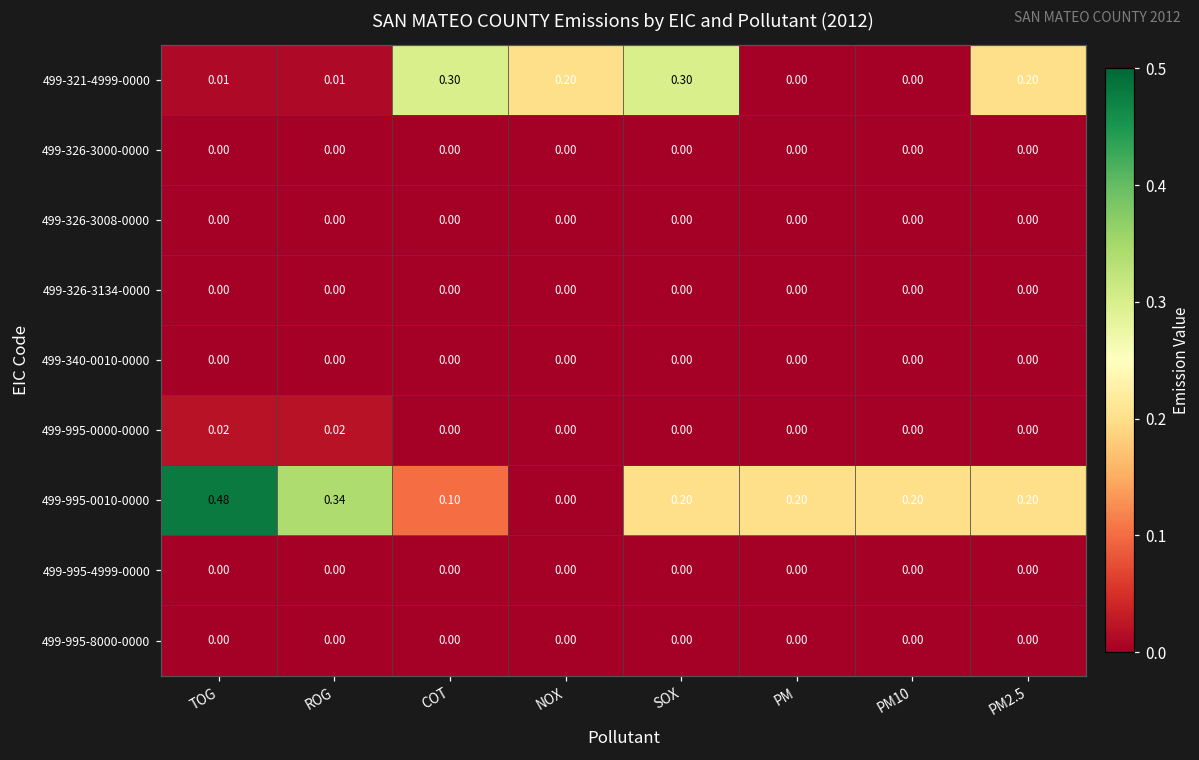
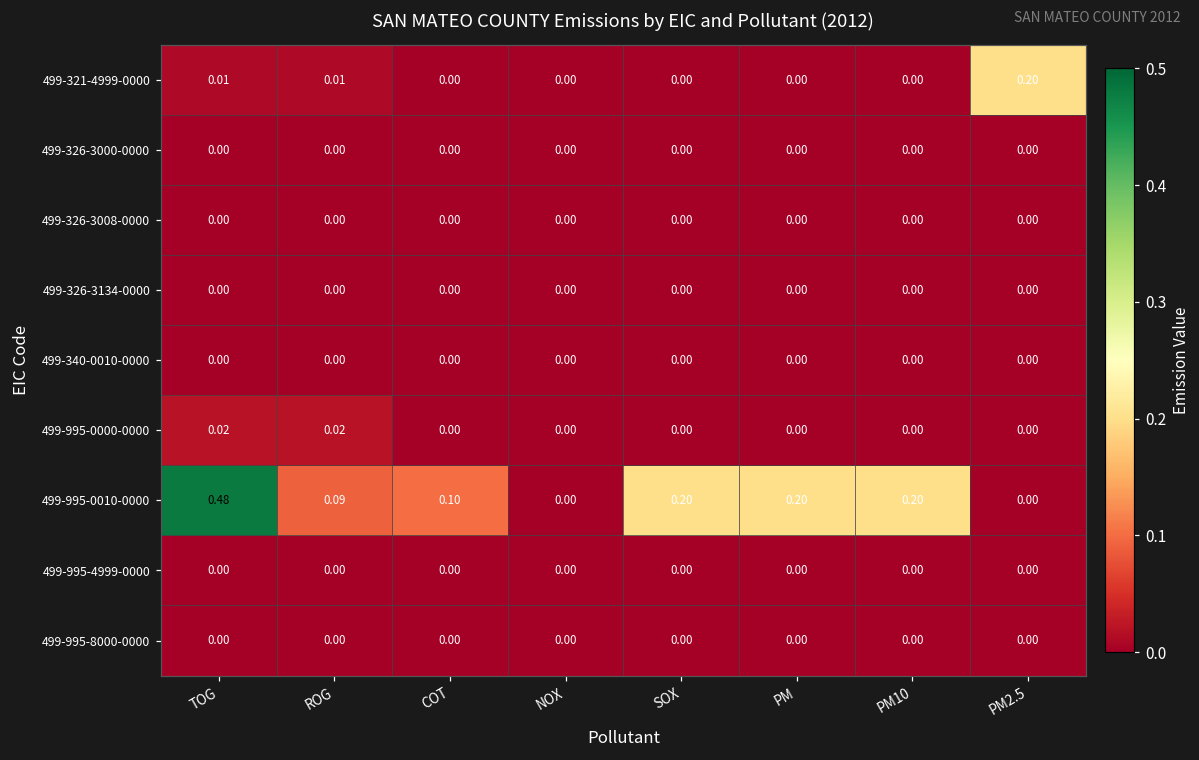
499-321-4999-0000, COT: 0.30 -> 0.00
499-321-4999-0000, NOX: 0.20 -> 0.00
499-321-4999-0000, SOX: 0.30 -> 0.00
499-995-0010-0000, ROG: 0.34 -> 0.09
499-995-0010-0000, PM2.5: 0.20 -> 0.00
